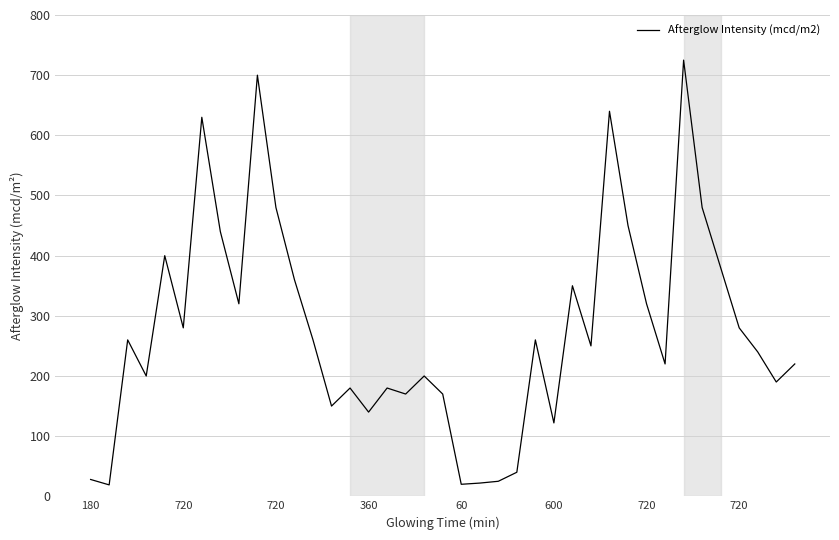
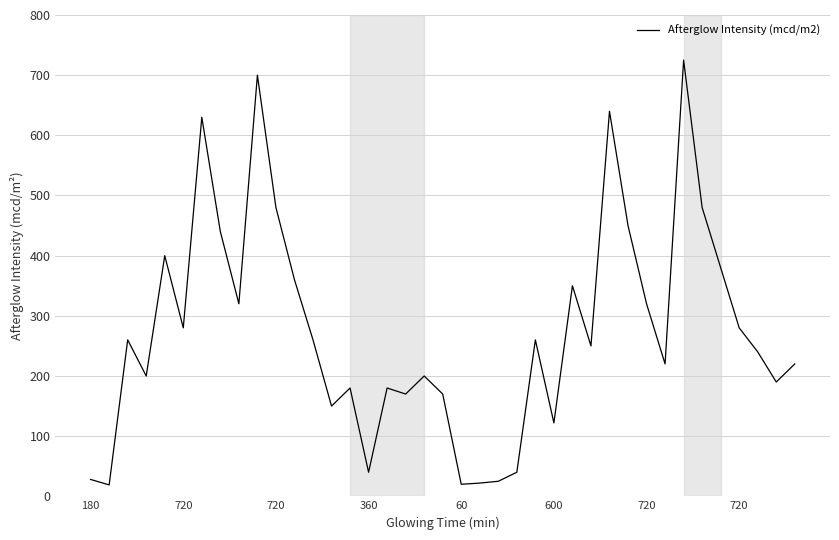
360: 140 -> 40
